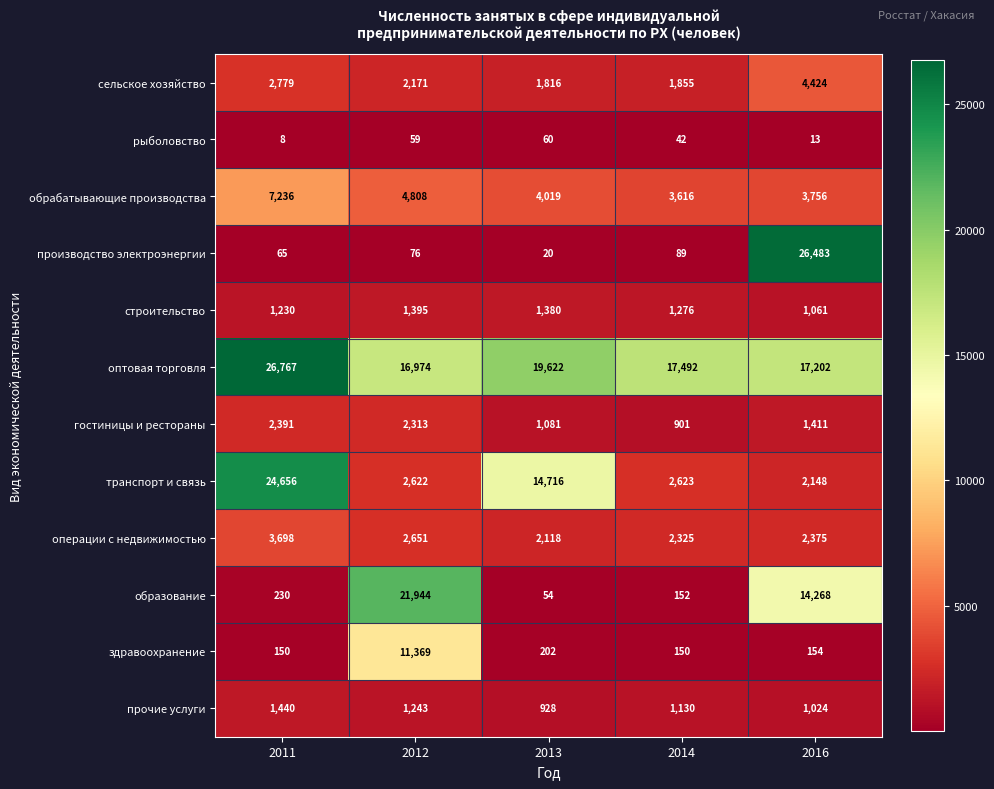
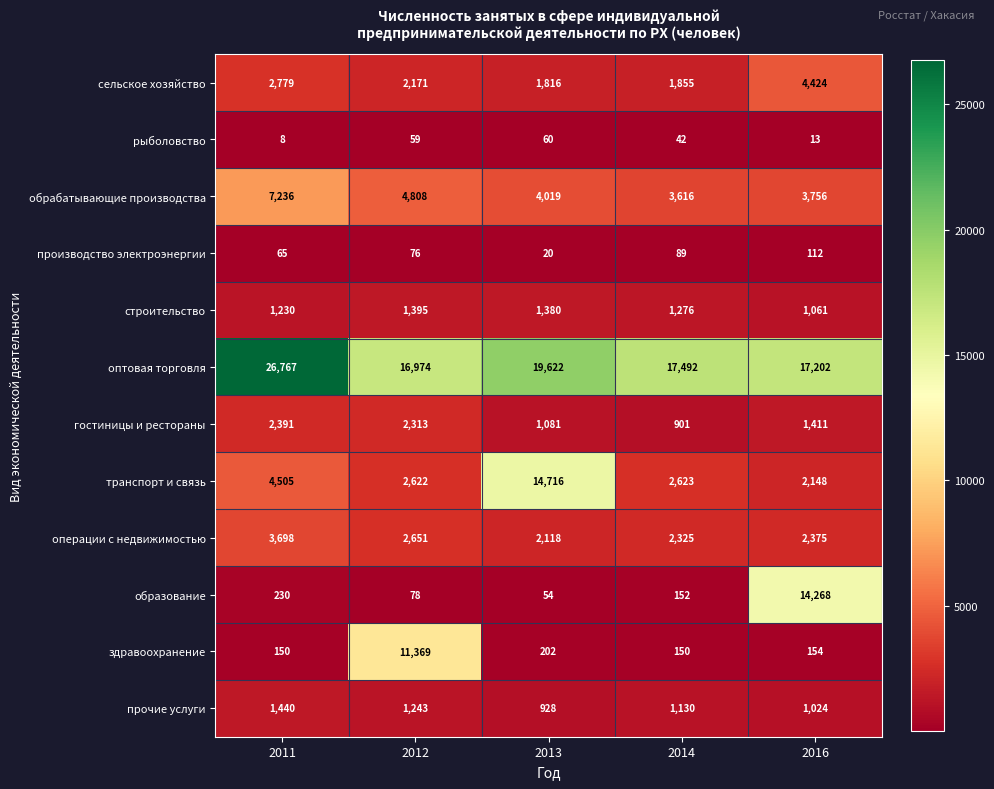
производство электроэнергии, 2016: 26,483 -> 112
транспорт и связь, 2011: 24,656 -> 4,505
образование, 2012: 21,944 -> 78
